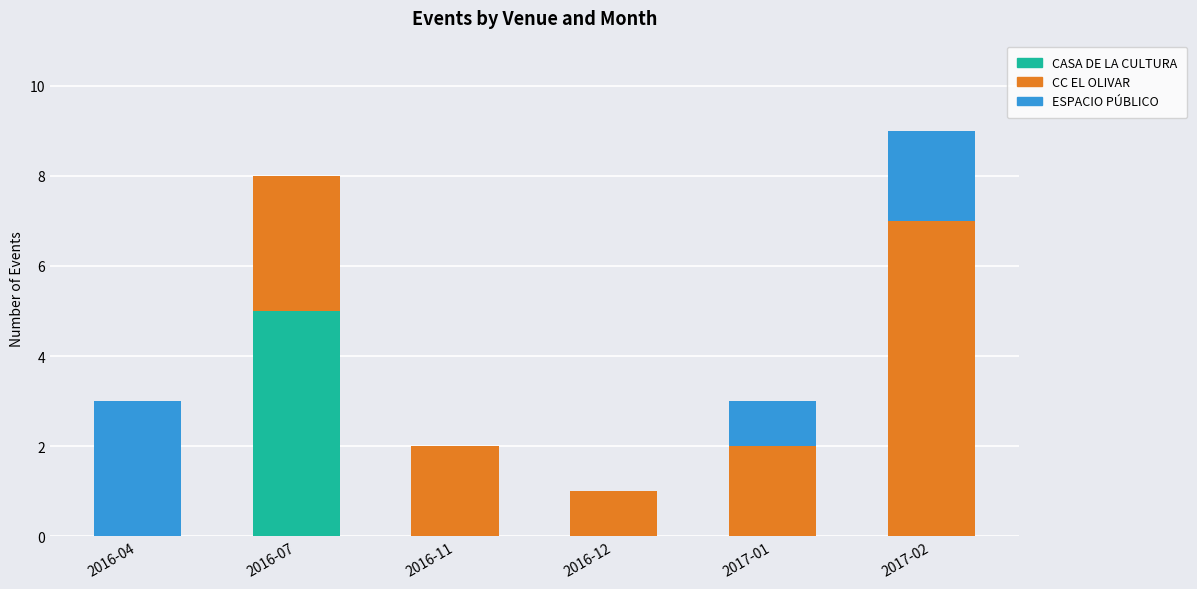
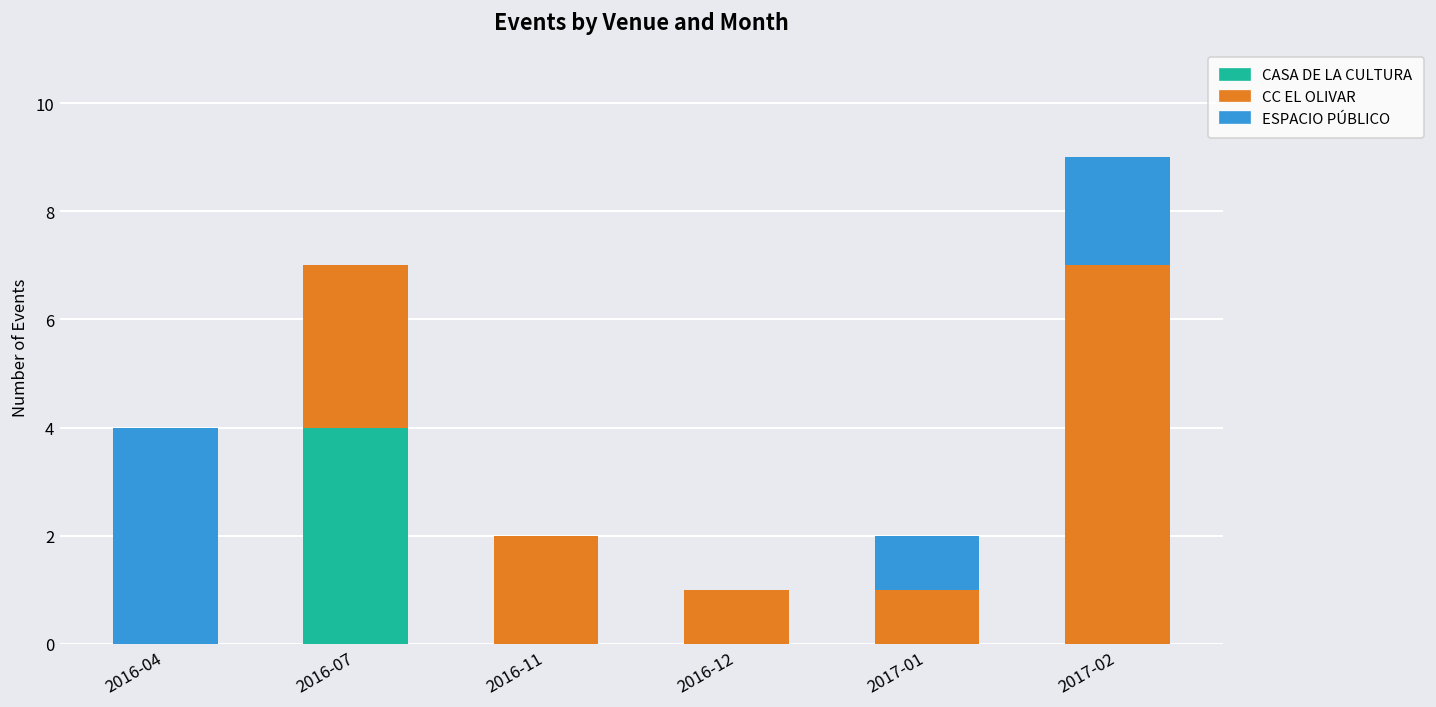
ESPACIO PÚBLICO, 2016-04: 3 -> 4
CASA DE LA CULTURA, 2016-07: 5 -> 4
CC EL OLIVAR, 2017-01: 2 -> 1
